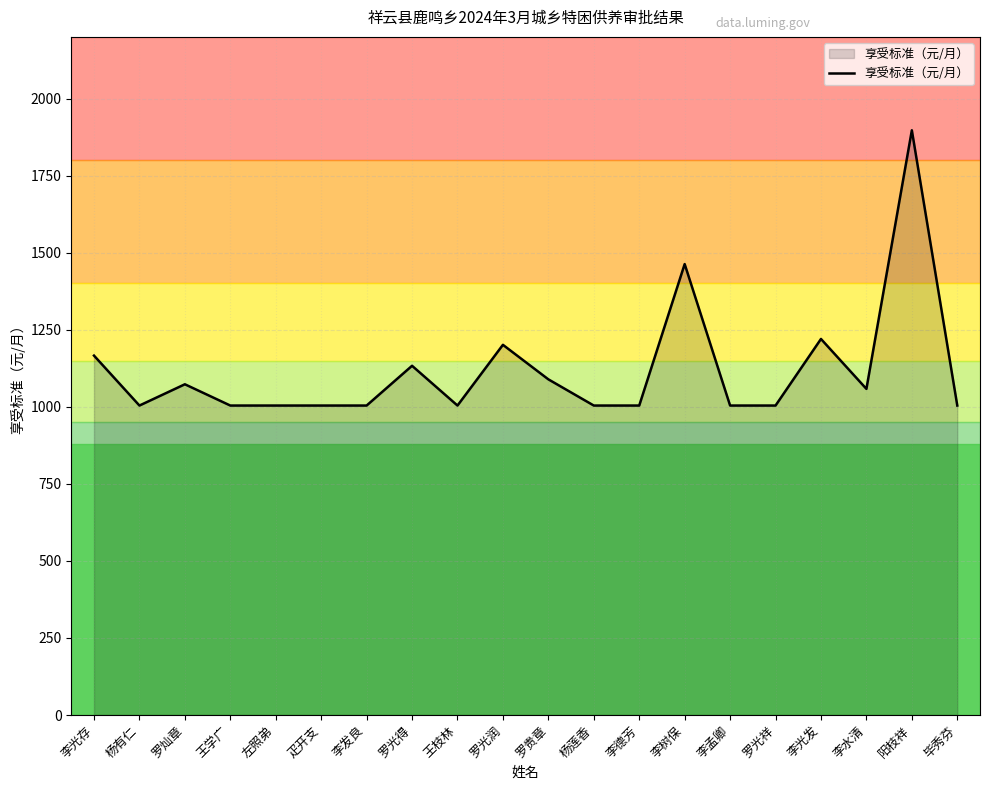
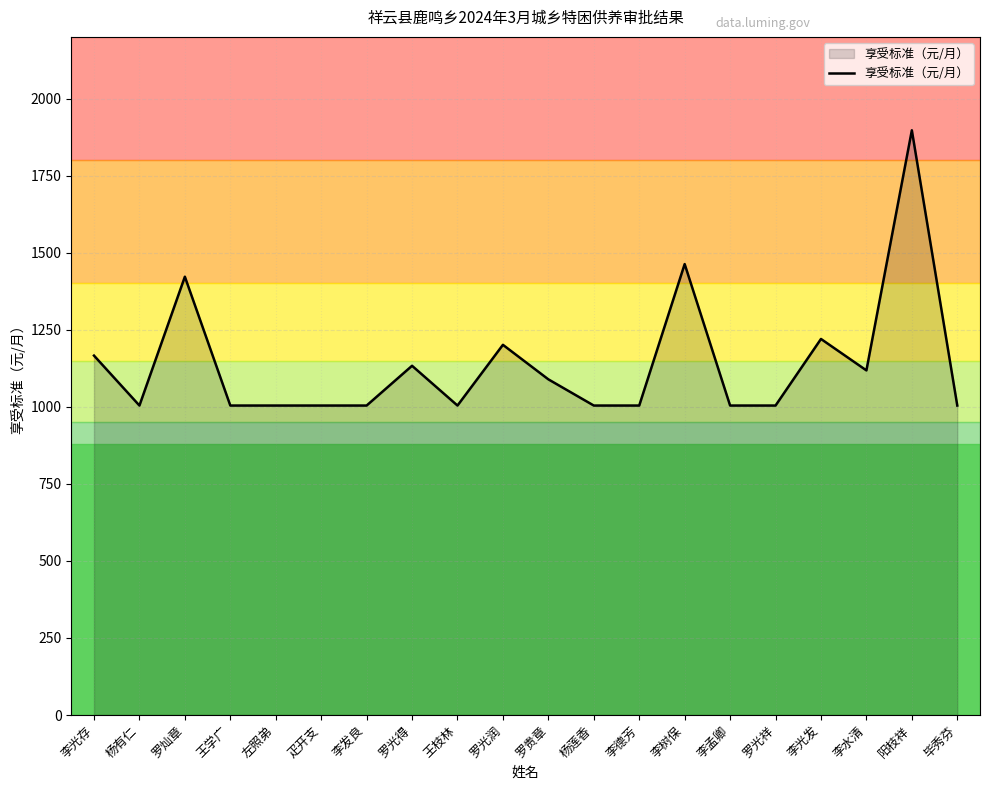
罗灿章: 1070 -> 1420
李水清: 1060 -> 1120
